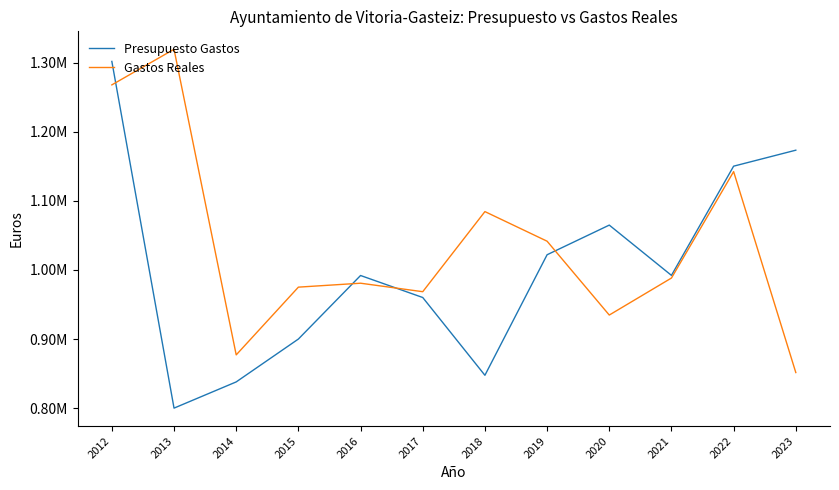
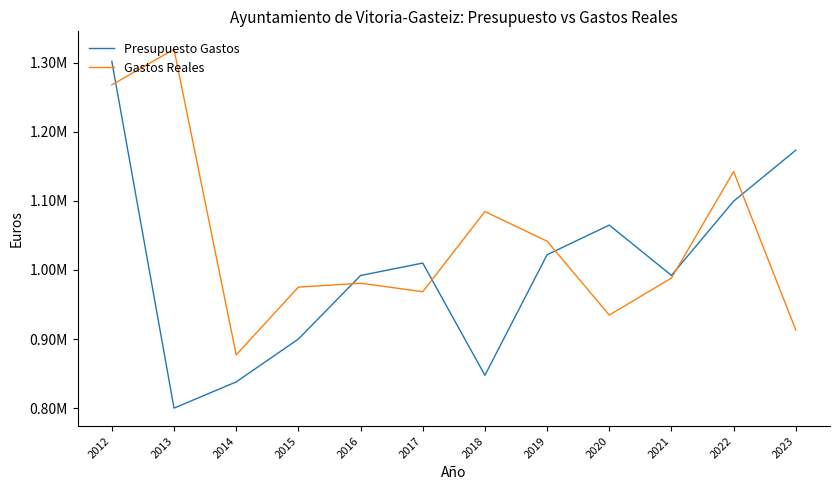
Presupuesto Gastos, 2017: 960000 -> 1010000
Presupuesto Gastos, 2022: 1150000 -> 1100000
Gastos Reales, 2023: 850000 -> 910000
